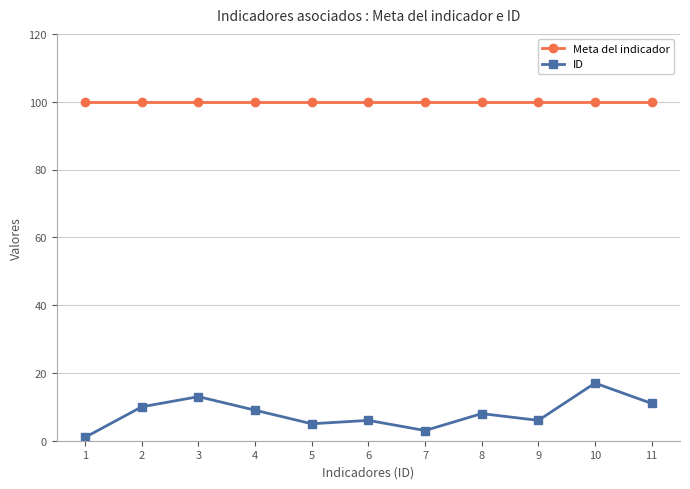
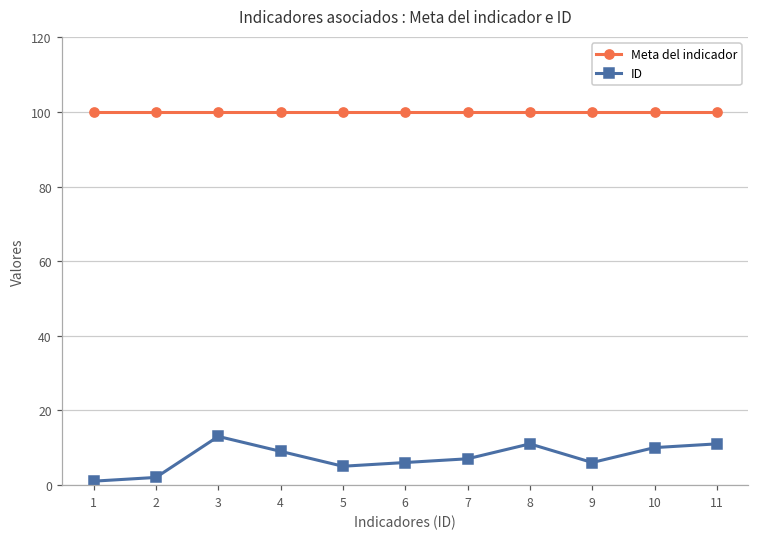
ID, 2: 10 -> 2
ID, 7: 3 -> 7
ID, 8: 8 -> 11
ID, 10: 17 -> 10
